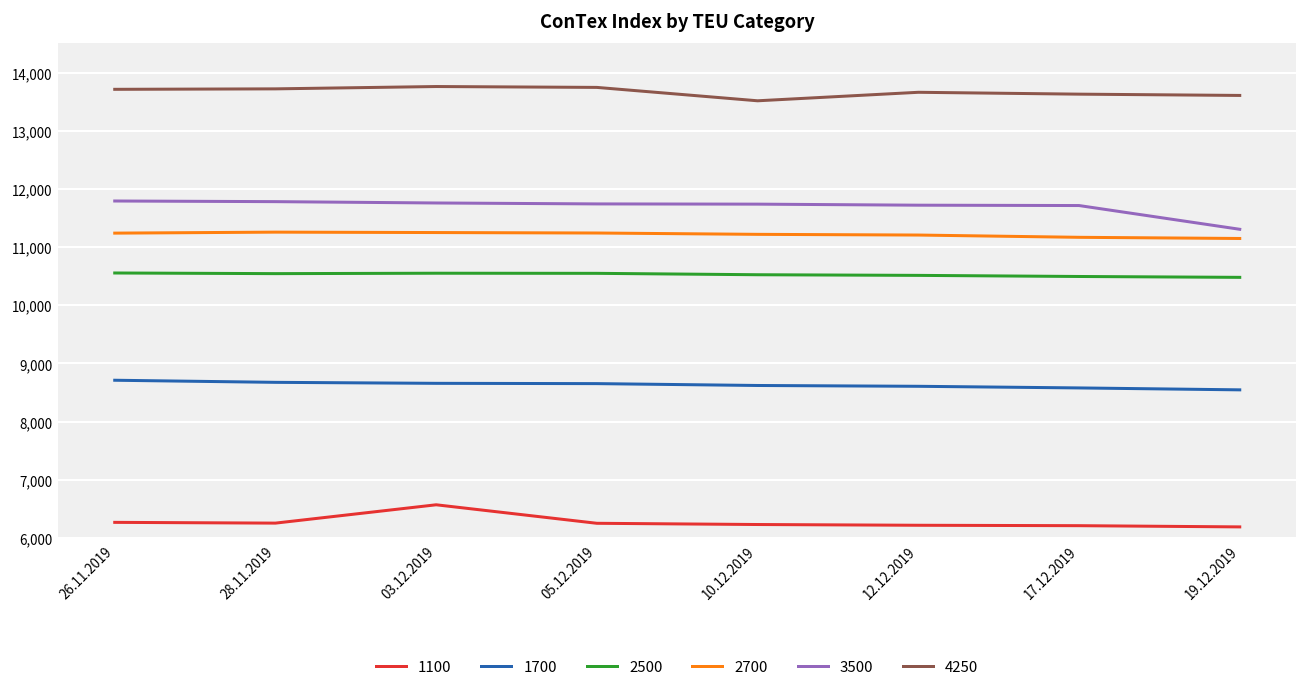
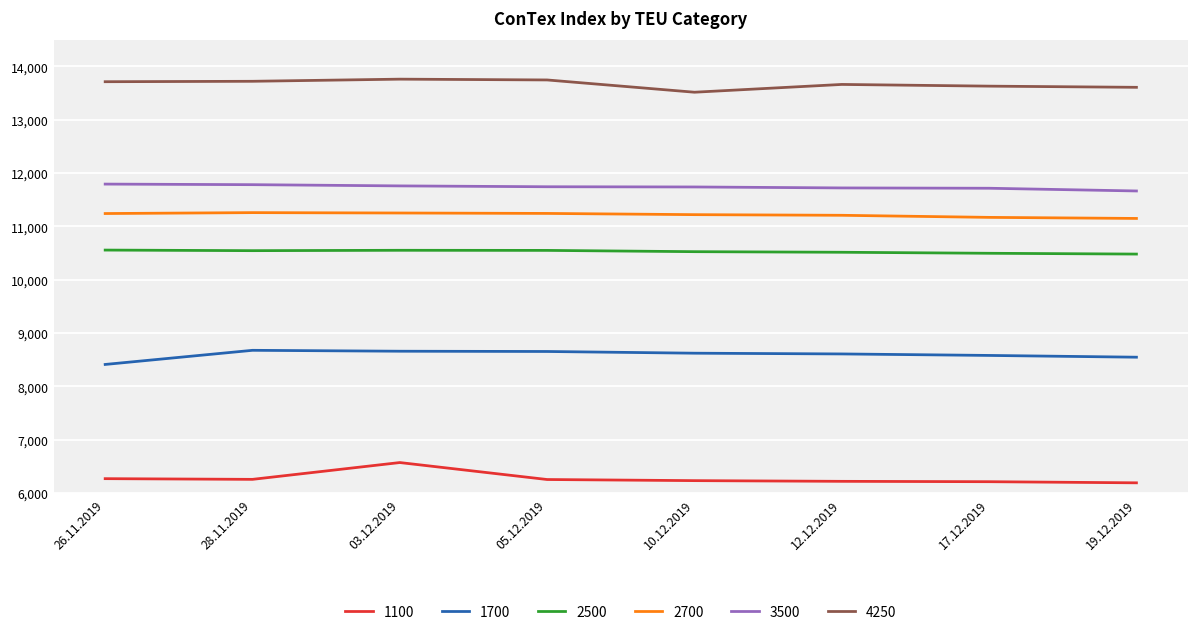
1700, 26.11.2019: 8,700 -> 8,400
3500, 19.12.2019: 11,300 -> 11,700
